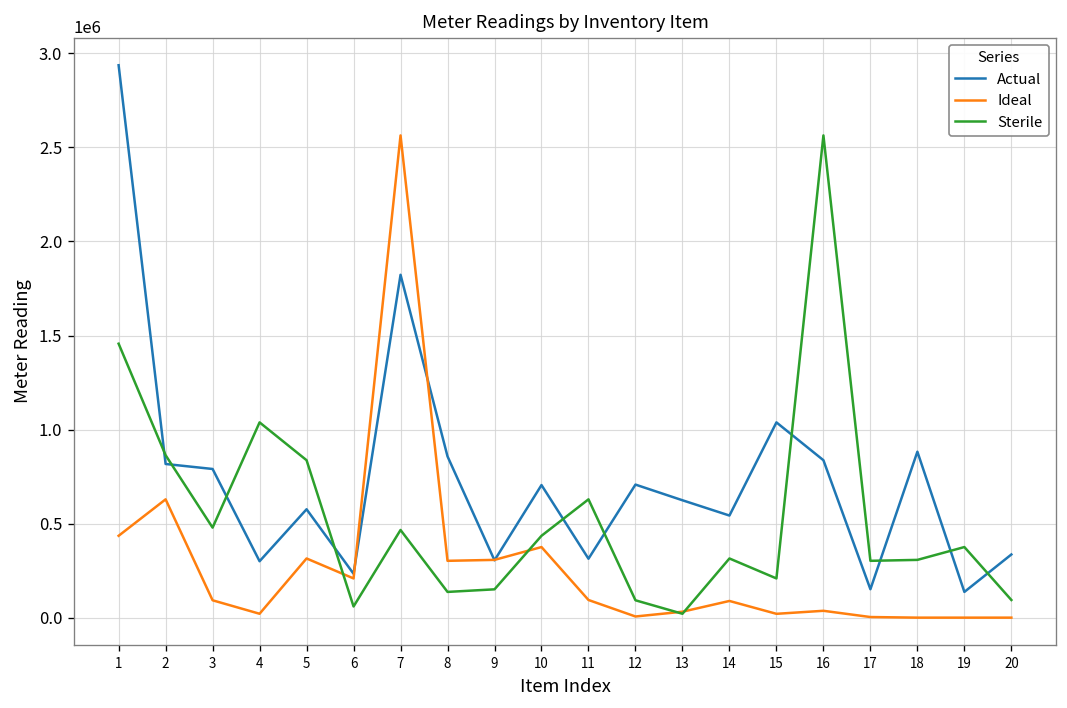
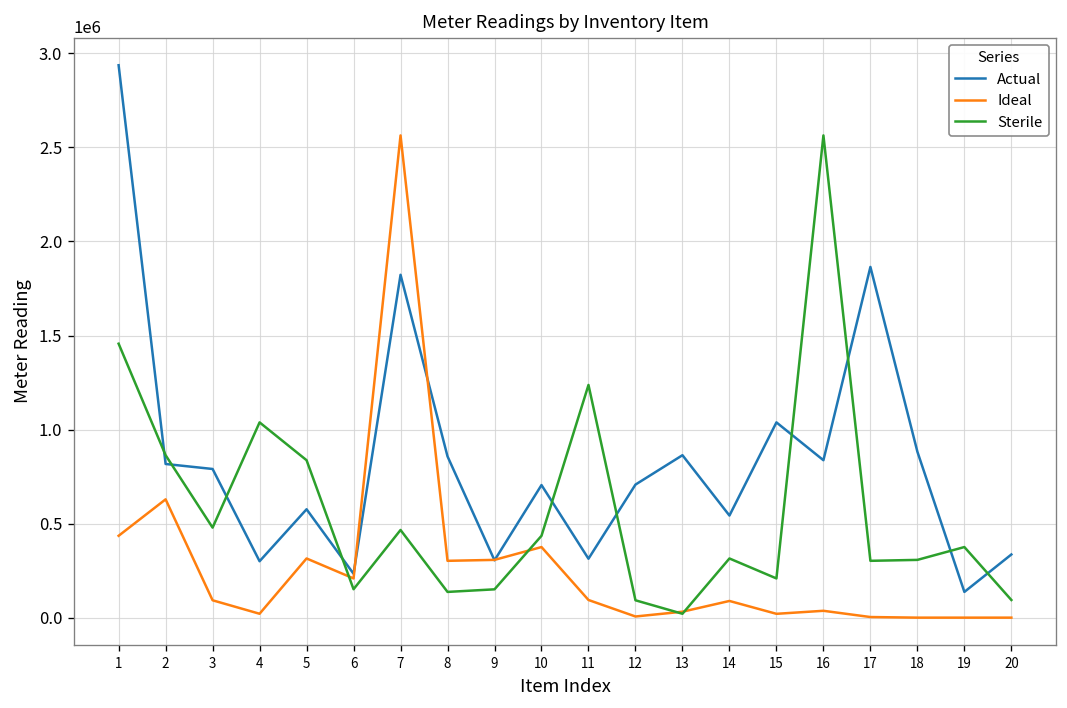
Sterile, 6: 60000 -> 150000
Sterile, 11: 630000 -> 1240000
Actual, 13: 620000 -> 860000
Actual, 17: 150000 -> 1860000
